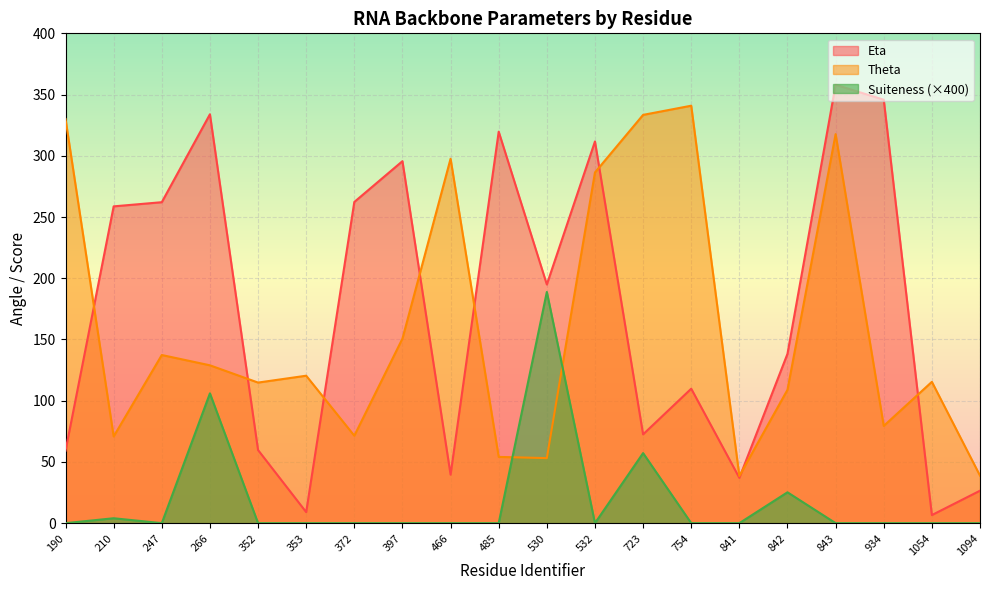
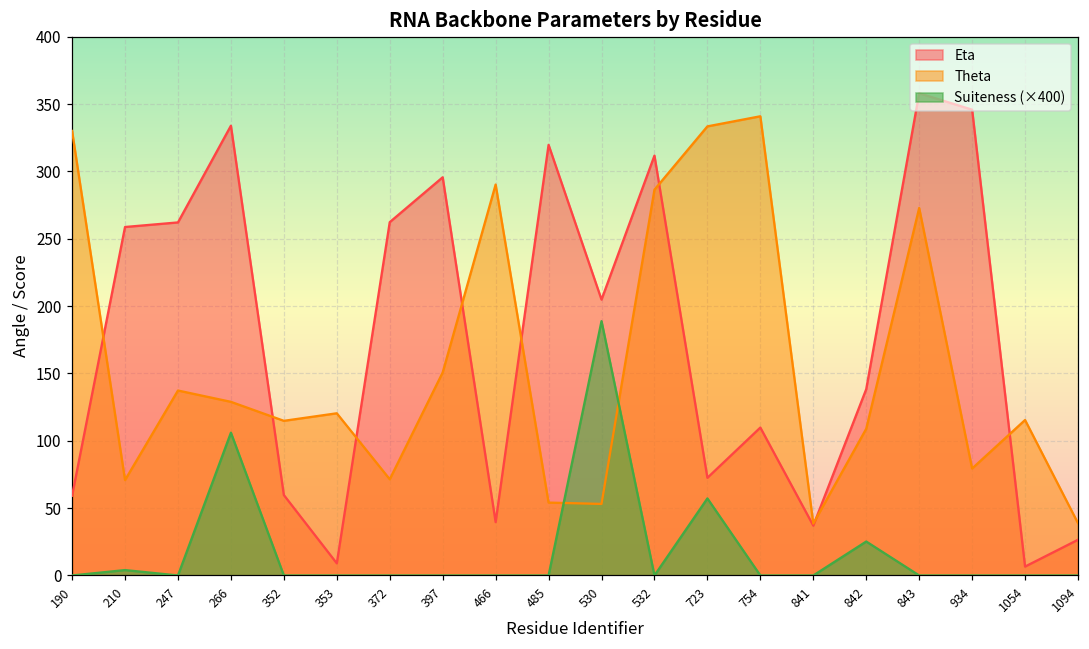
Theta, 466: 298 -> 290
Eta, 530: 195 -> 205
Theta, 843: 318 -> 273
